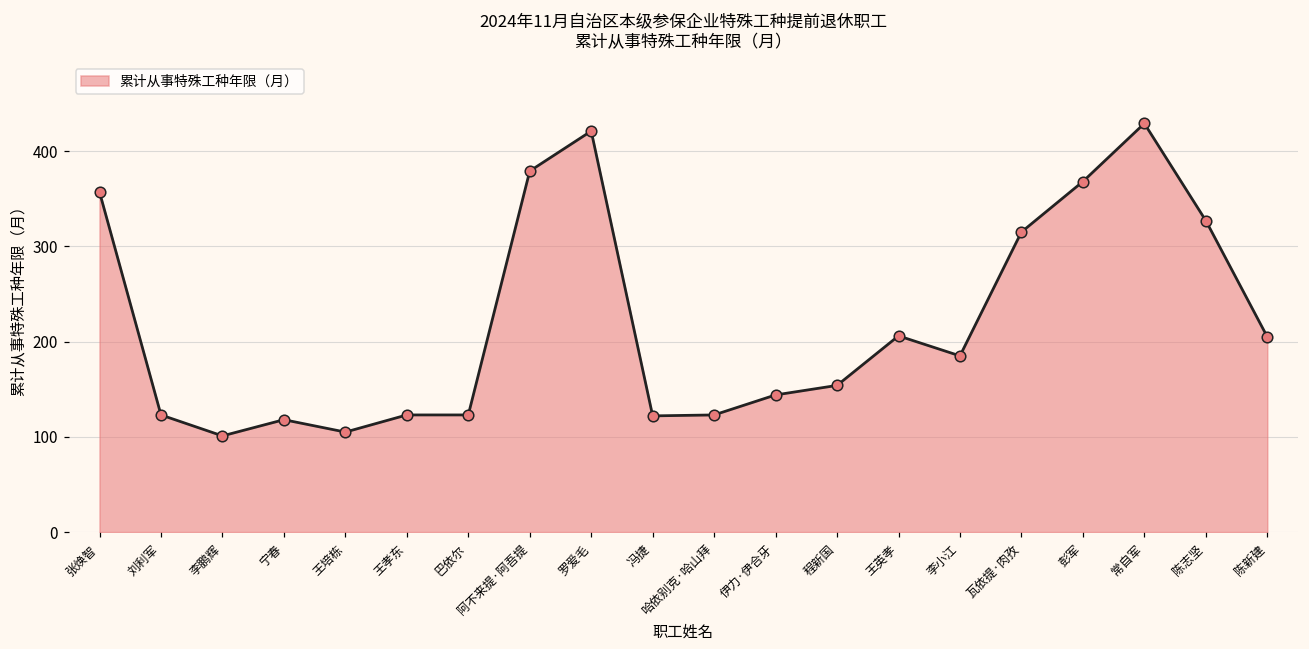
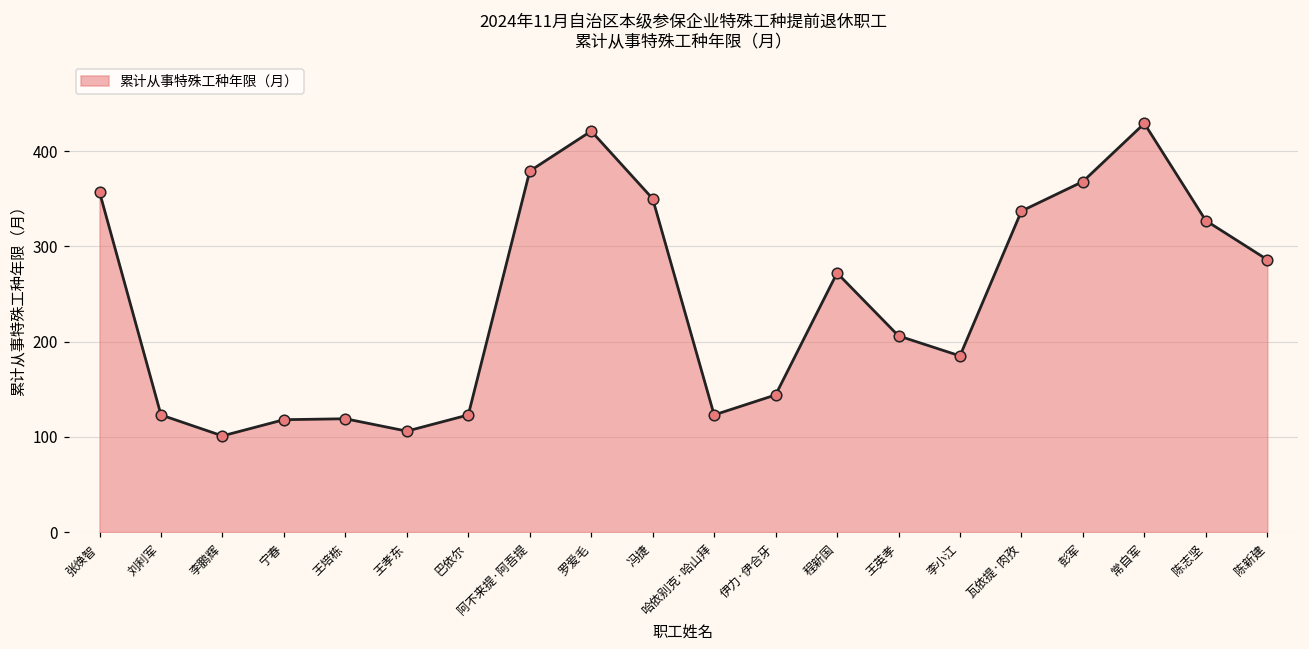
王培栋: 110 -> 120
王孝东: 120 -> 110
冯捷: 120 -> 350
程新国: 150 -> 270
瓦依提·肉孜: 320 -> 340
陈新建: 210 -> 290
